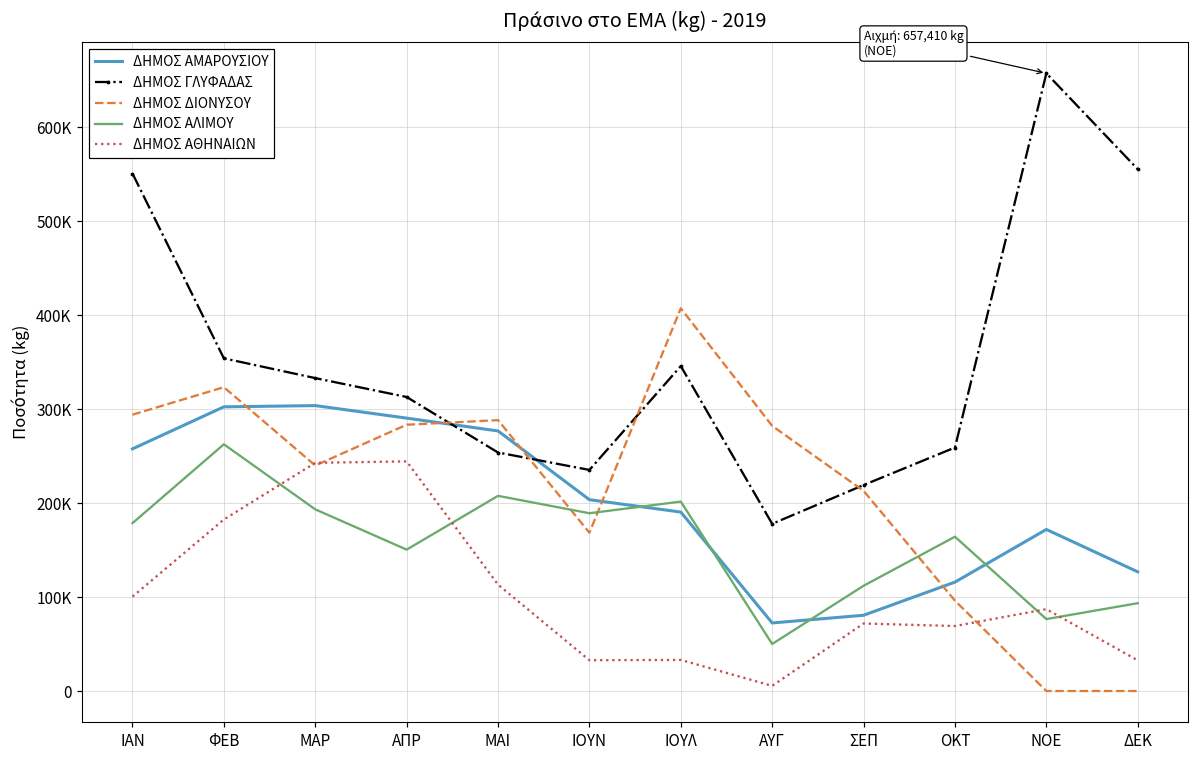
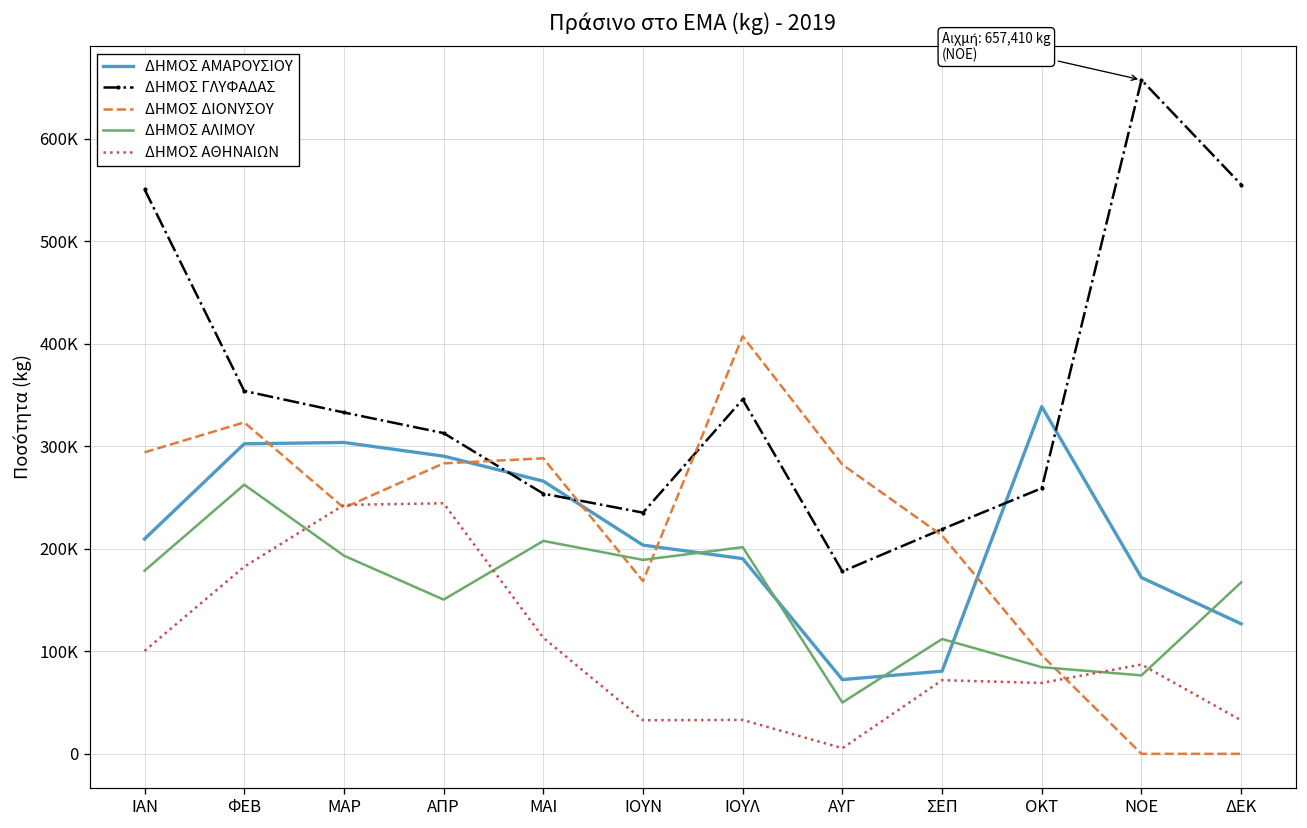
ΔΗΜΟΣ ΑΜΑΡΟΥΣΙΟΥ, ΙΑΝ: 260000 -> 210000
ΔΗΜΟΣ ΑΜΑΡΟΥΣΙΟΥ, ΜΑΙ: 280000 -> 270000
ΔΗΜΟΣ ΑΜΑΡΟΥΣΙΟΥ, ΟΚΤ: 120000 -> 340000
ΔΗΜΟΣ ΑΛΙΜΟΥ, ΟΚΤ: 160000 -> 80000
ΔΗΜΟΣ ΑΛΙΜΟΥ, ΔΕΚ: 90000 -> 170000
